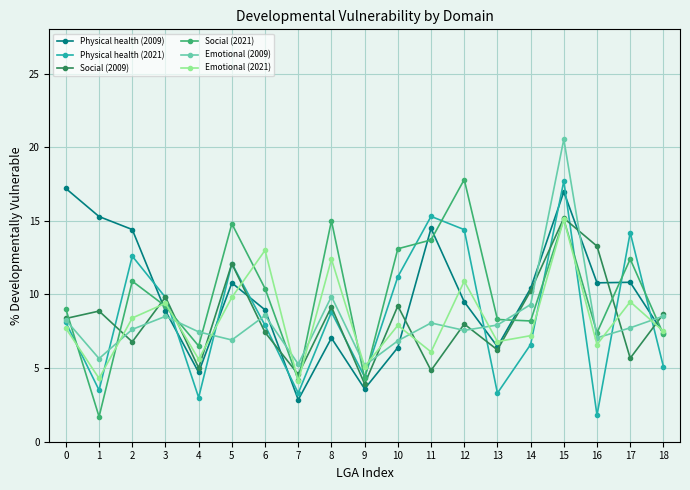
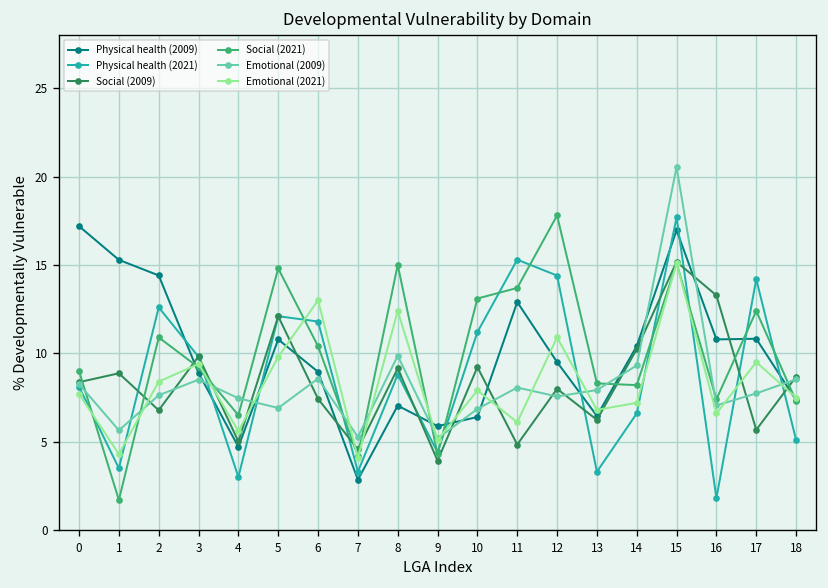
Physical health (2021), 6: 7.9 -> 11.8
Physical health (2009), 9: 3.6 -> 5.9
Physical health (2009), 11: 14.5 -> 12.9
